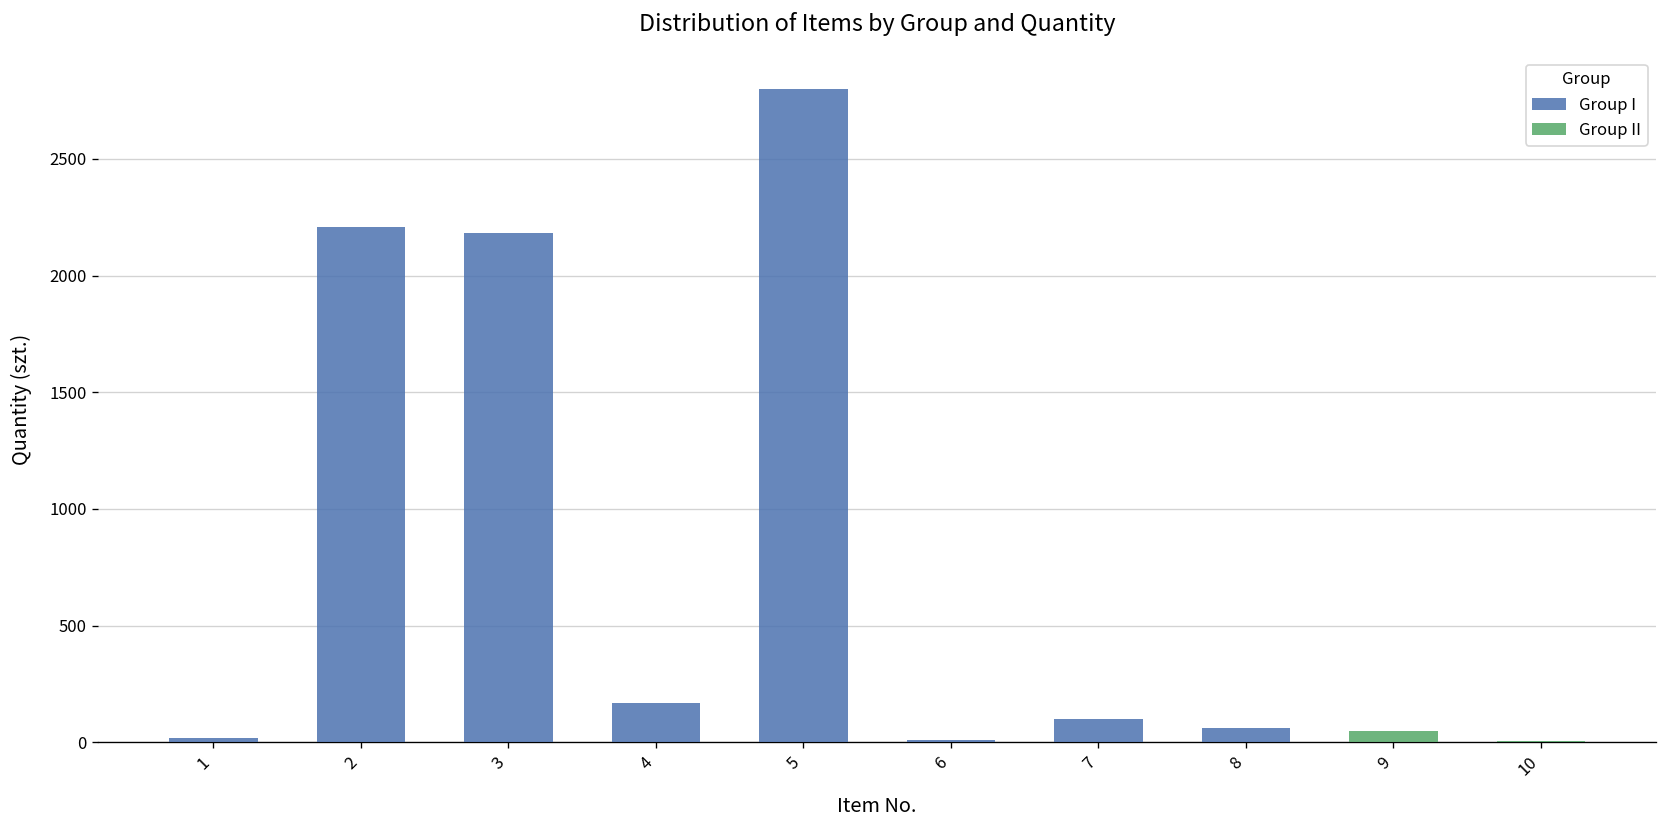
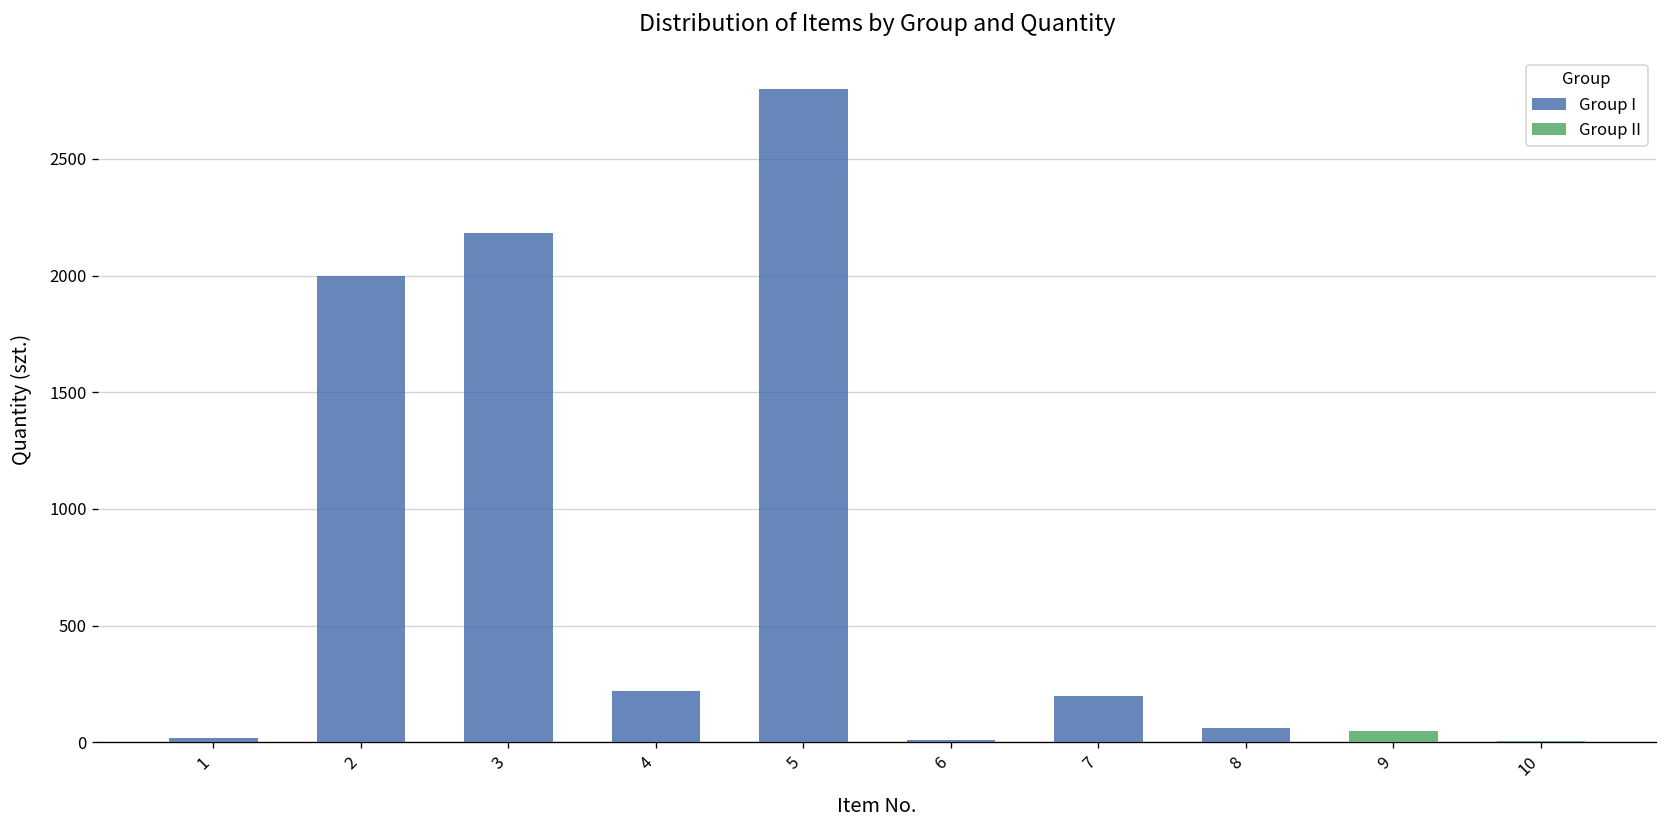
Group I, 2: 2210 -> 2000
Group I, 4: 170 -> 220
Group I, 7: 100 -> 200
